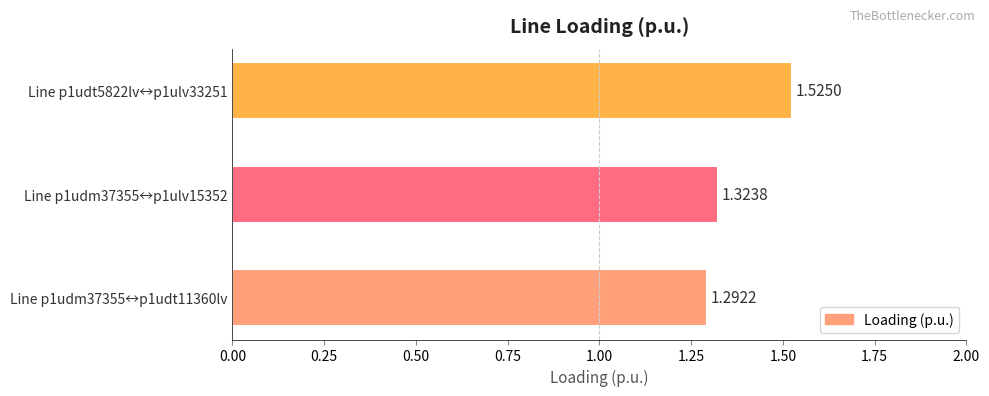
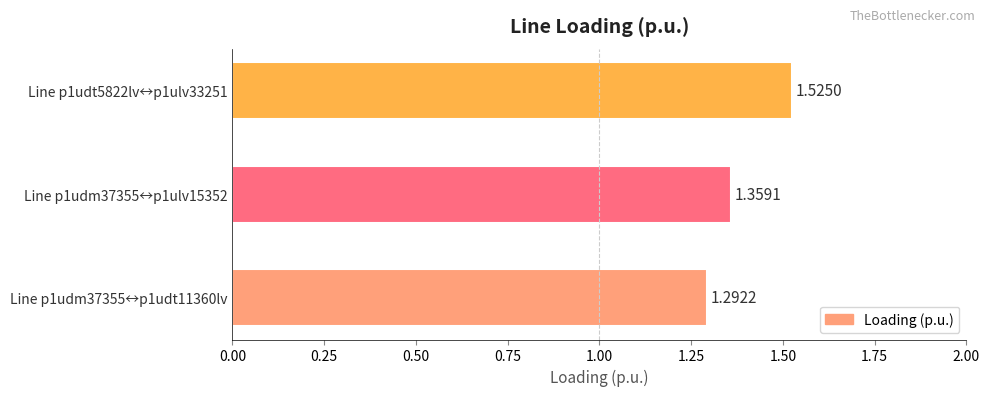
Line p1udm37355↔p1ulv15352: 1.3238 -> 1.3591
